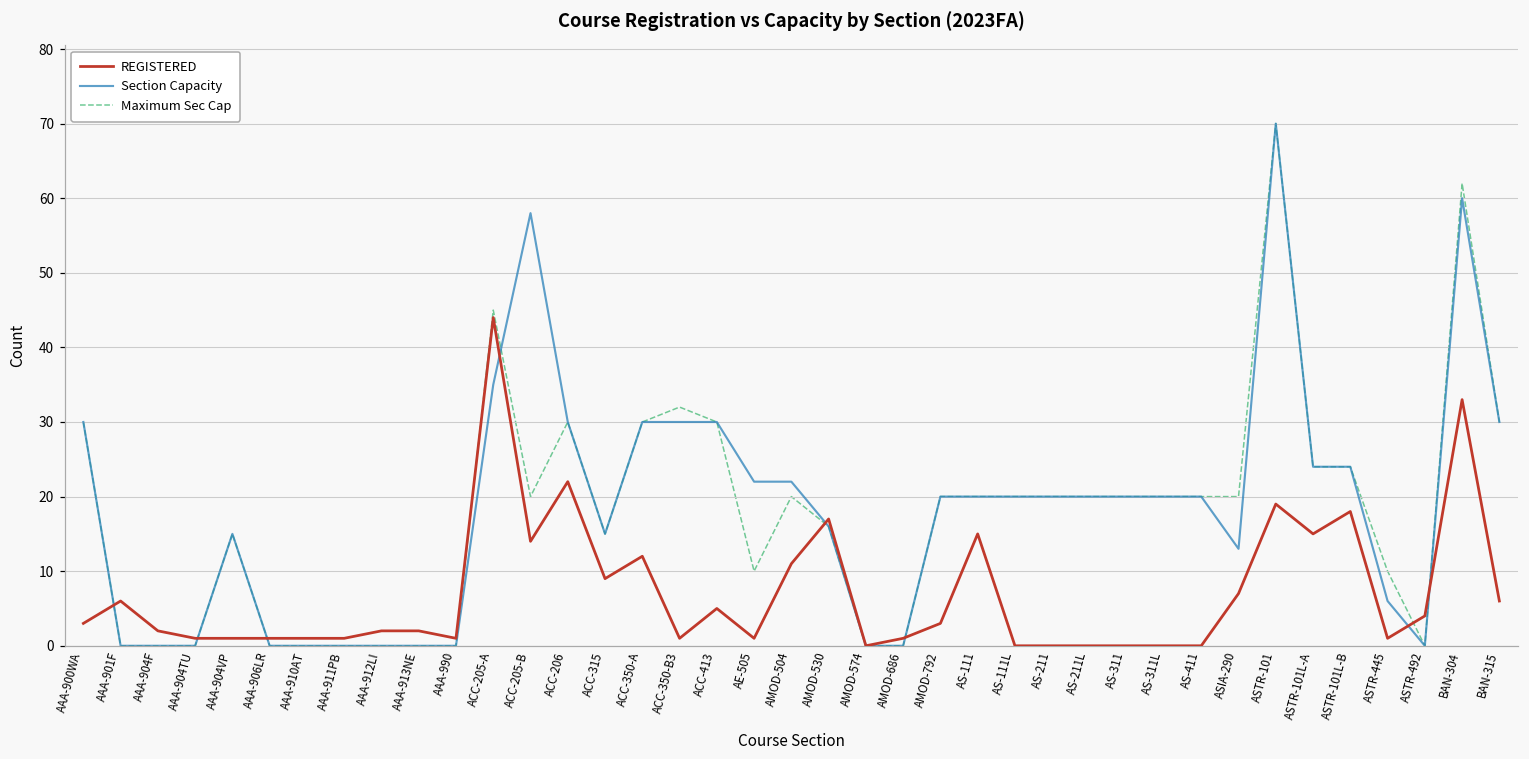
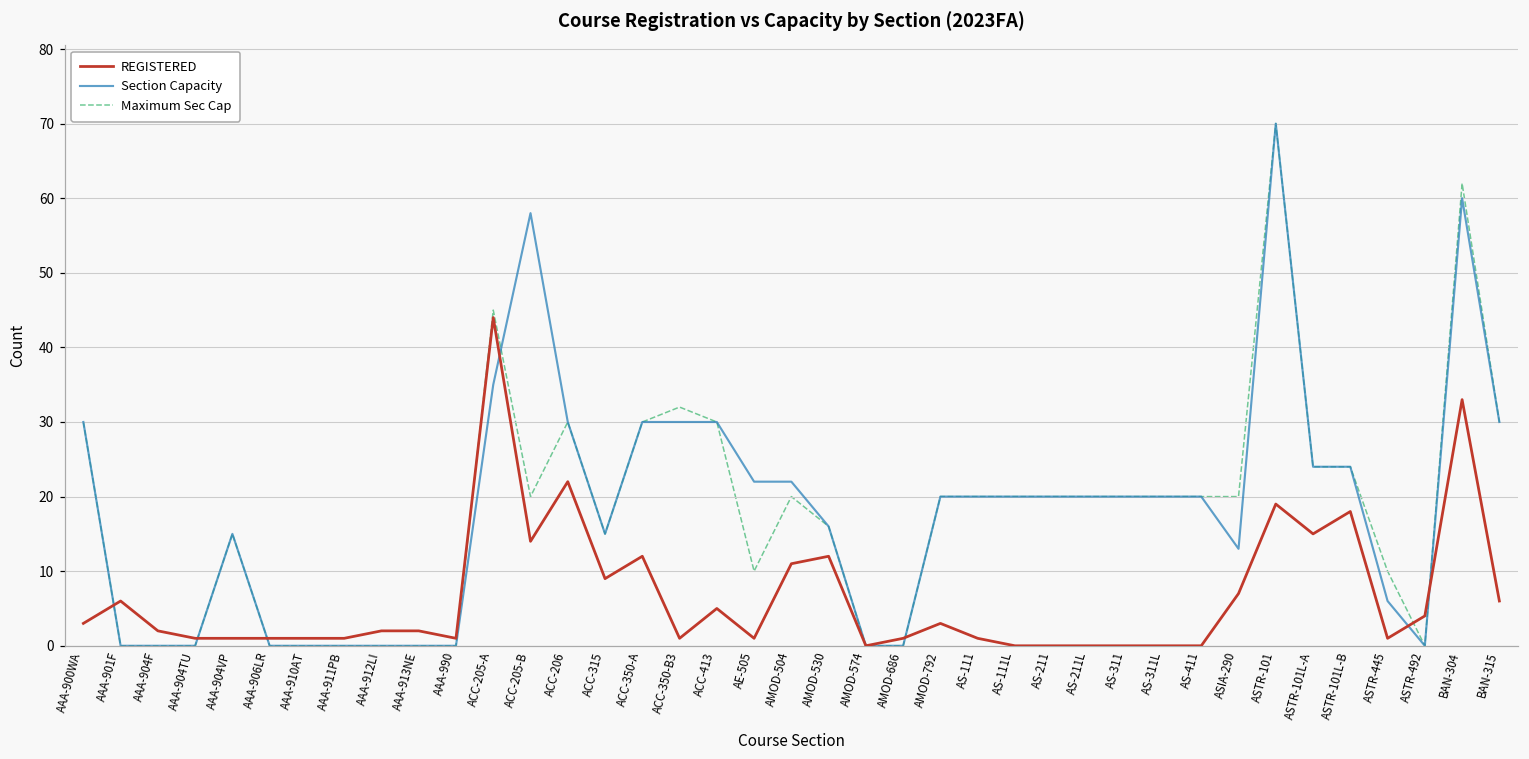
REGISTERED, AMOD-530: 17 -> 12
REGISTERED, AS-111: 15 -> 1
